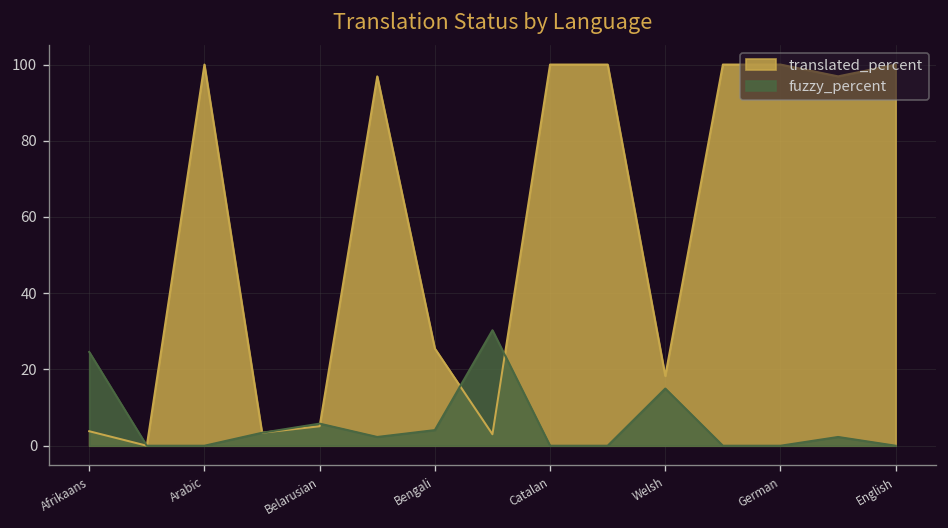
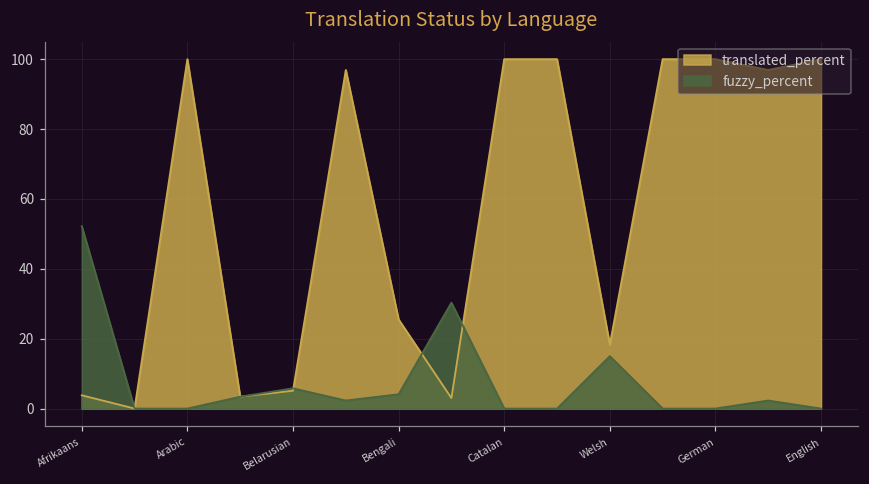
fuzzy_percent, Afrikaans: 25 -> 52
